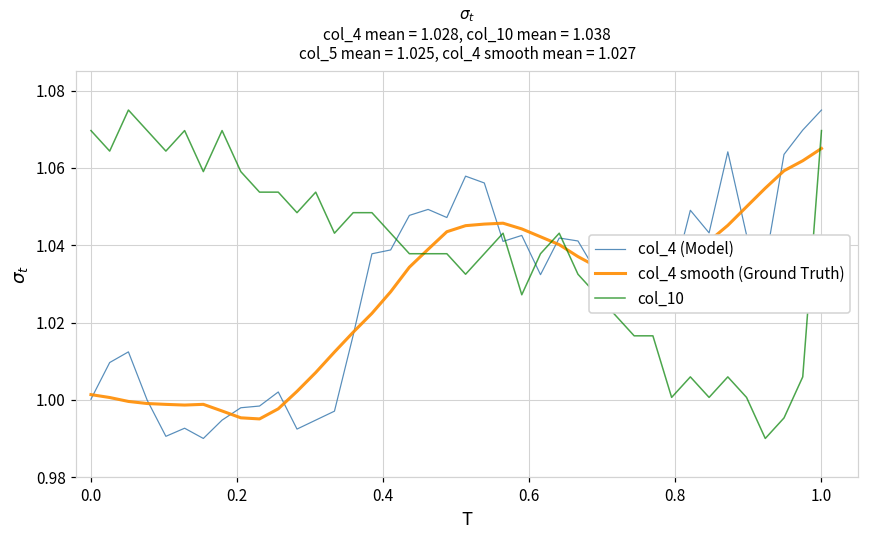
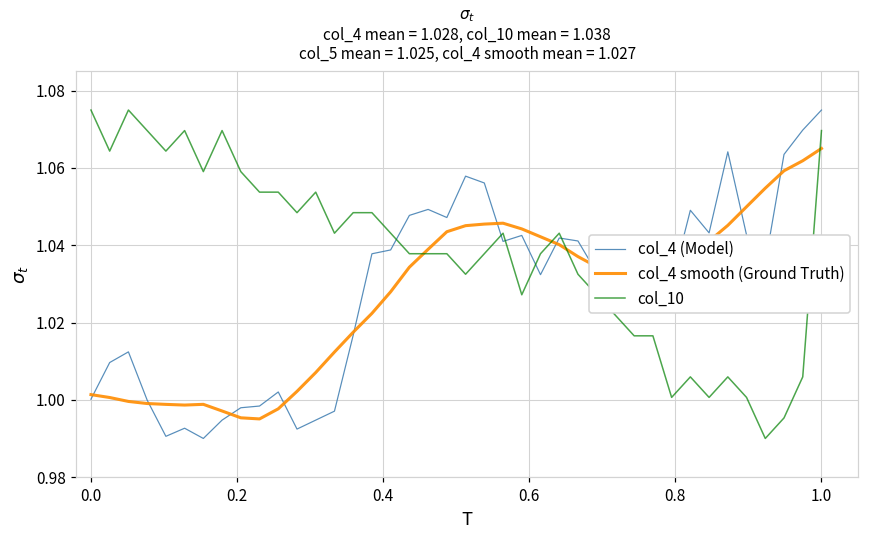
col_10, 0.0: 1.070 -> 1.075
